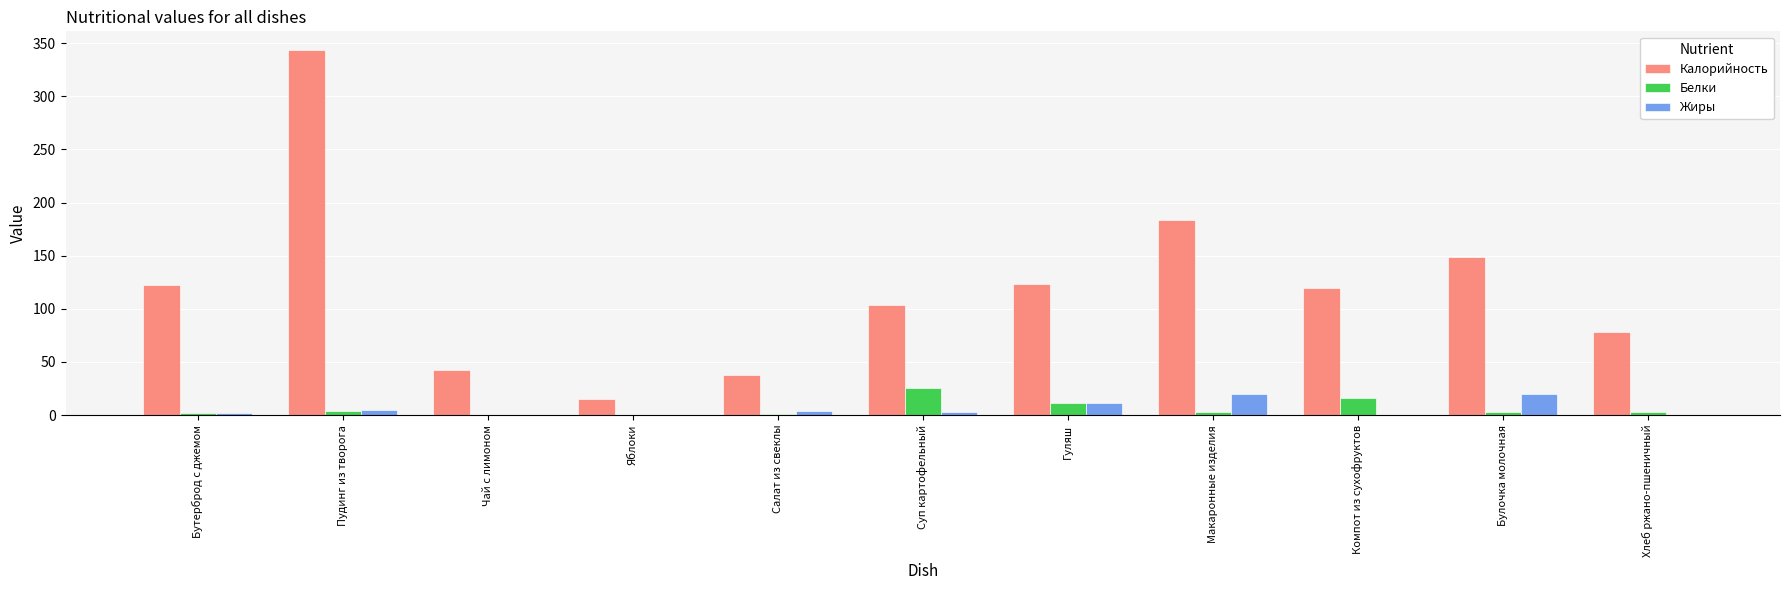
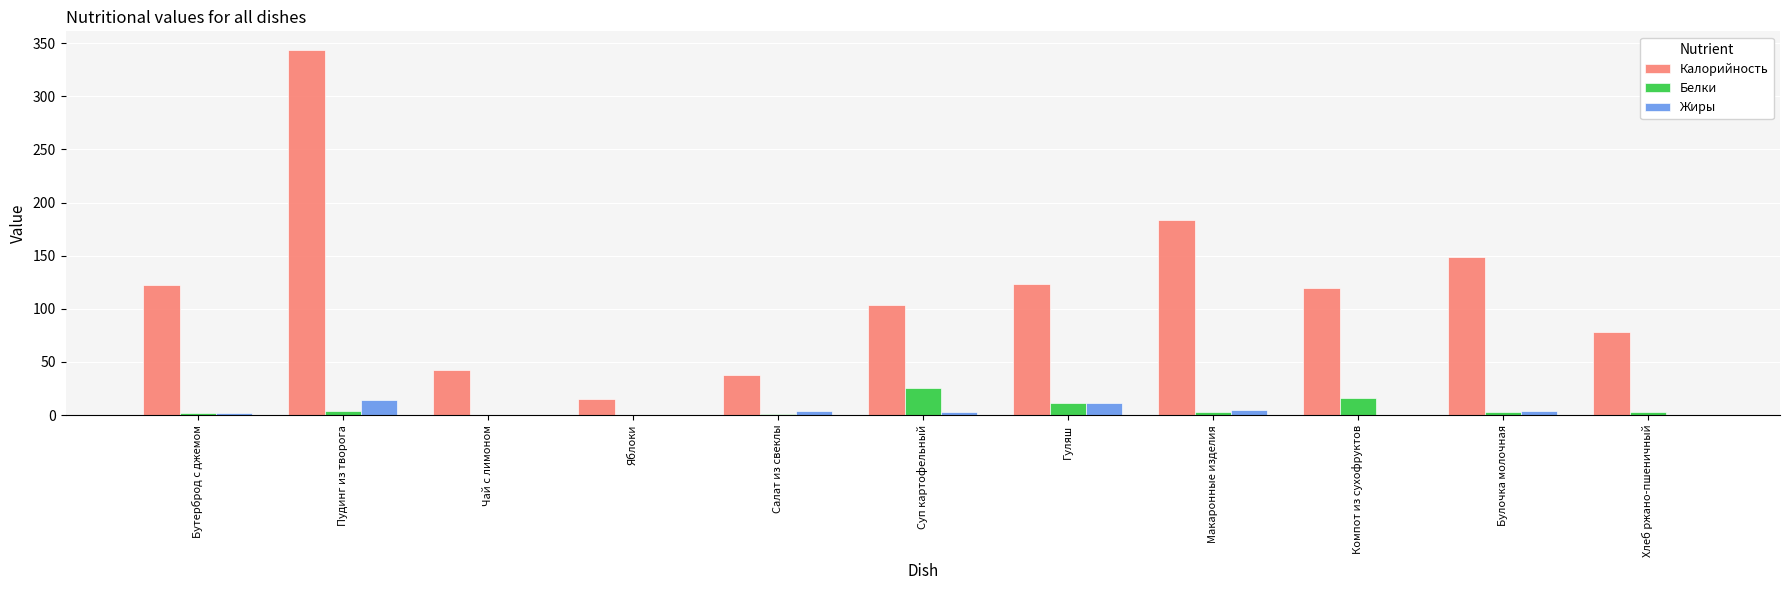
Жиры, Пудинг из творога: 4 -> 14
Жиры, Макаронные изделия: 19 -> 5
Жиры, Булочка молочная: 20 -> 4
